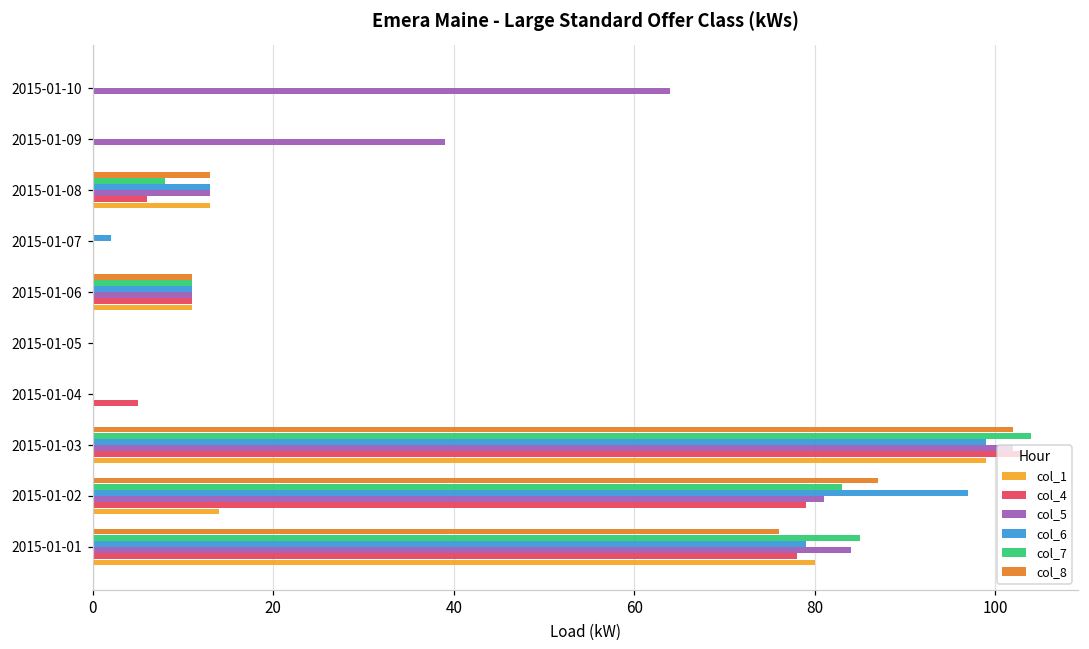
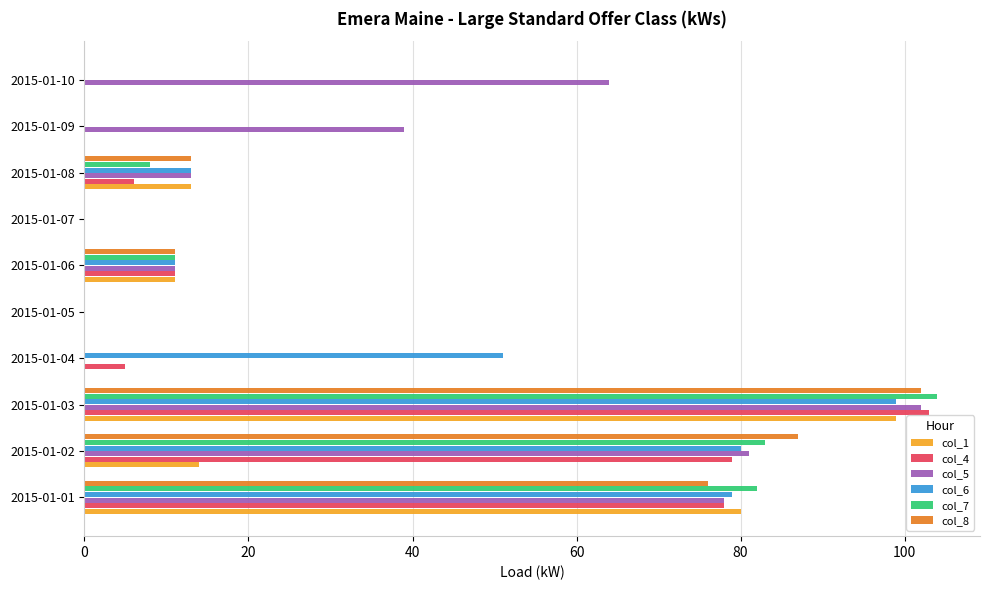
col_6, 2015-01-07: 2 -> 0
col_6, 2015-01-04: 0 -> 51
col_6, 2015-01-02: 97 -> 80
col_7, 2015-01-01: 85 -> 82
col_5, 2015-01-01: 84 -> 78
